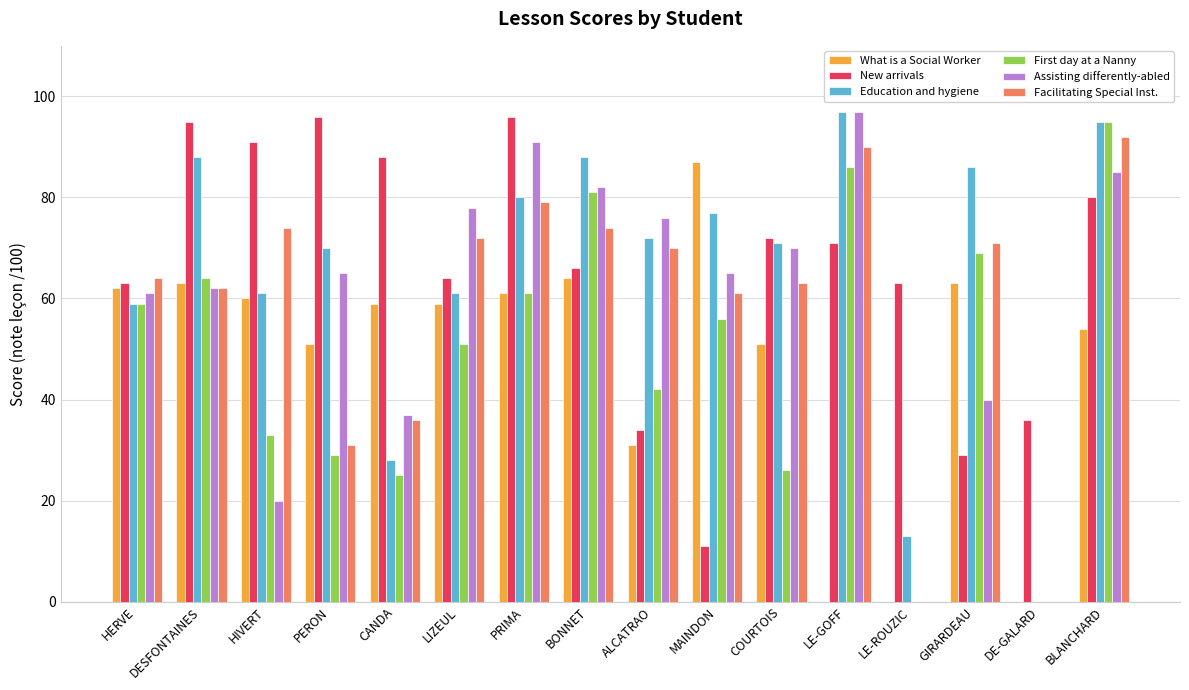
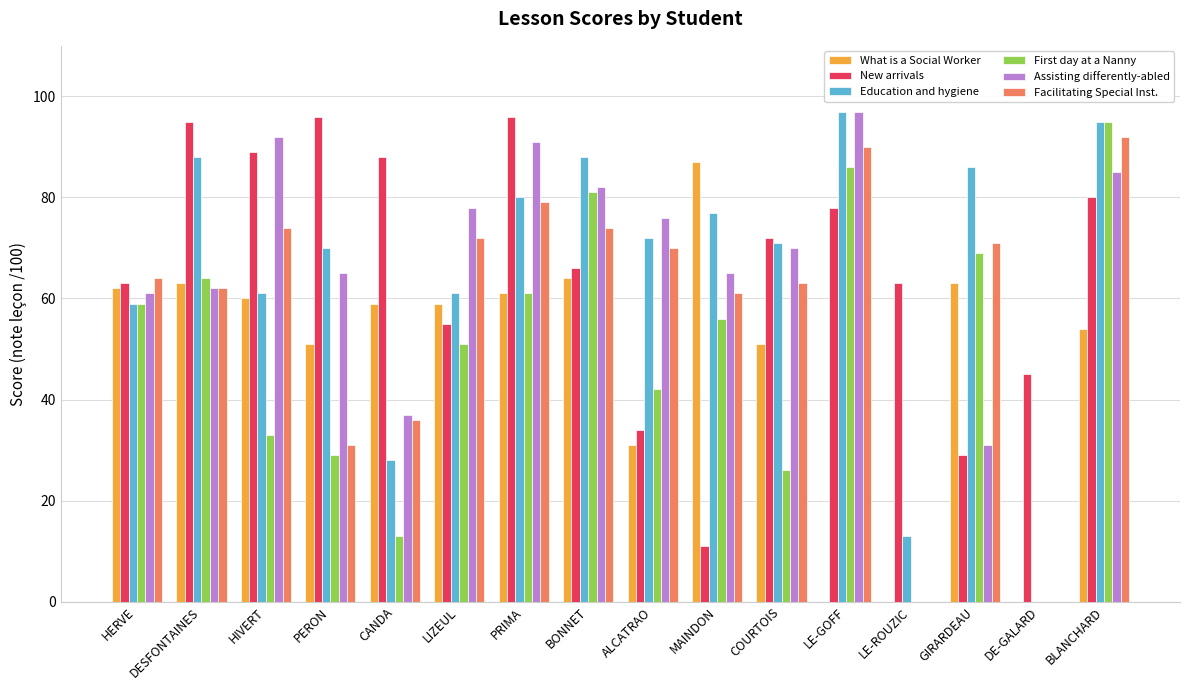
New arrivals, HIVERT: 91 -> 89
Assisting differently-abled, HIVERT: 20 -> 92
First day at a Nanny, CANDA: 25 -> 13
New arrivals, LIZEUL: 64 -> 55
New arrivals, LE-GOFF: 71 -> 78
Assisting differently-abled, GIRARDEAU: 40 -> 31
New arrivals, DE-GALARD: 36 -> 45
